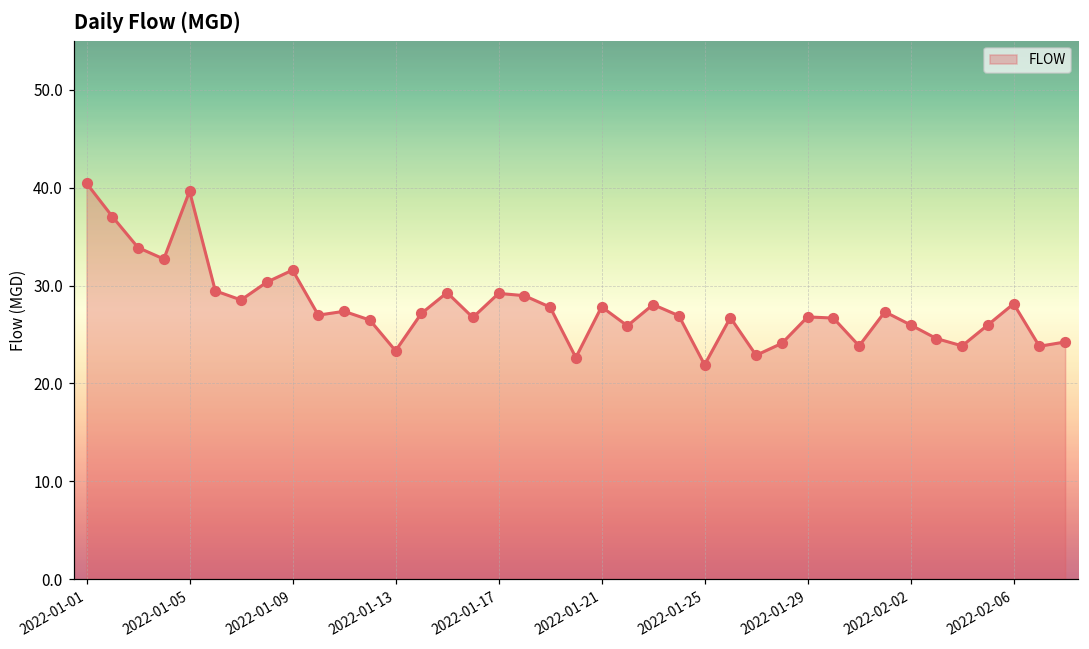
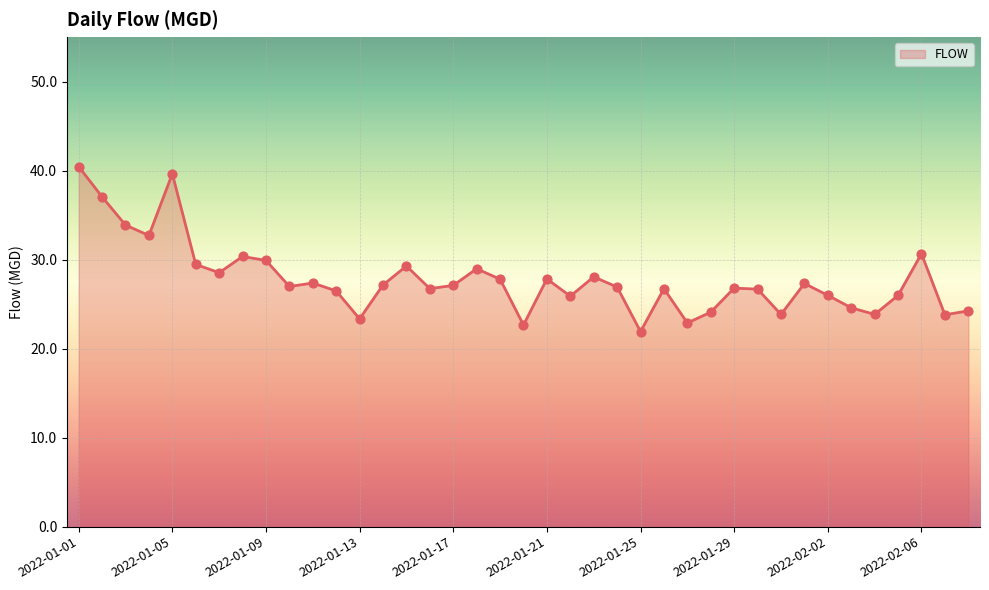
2022-01-09: 32 -> 30
2022-01-17: 29 -> 27
2022-02-06: 28 -> 31
